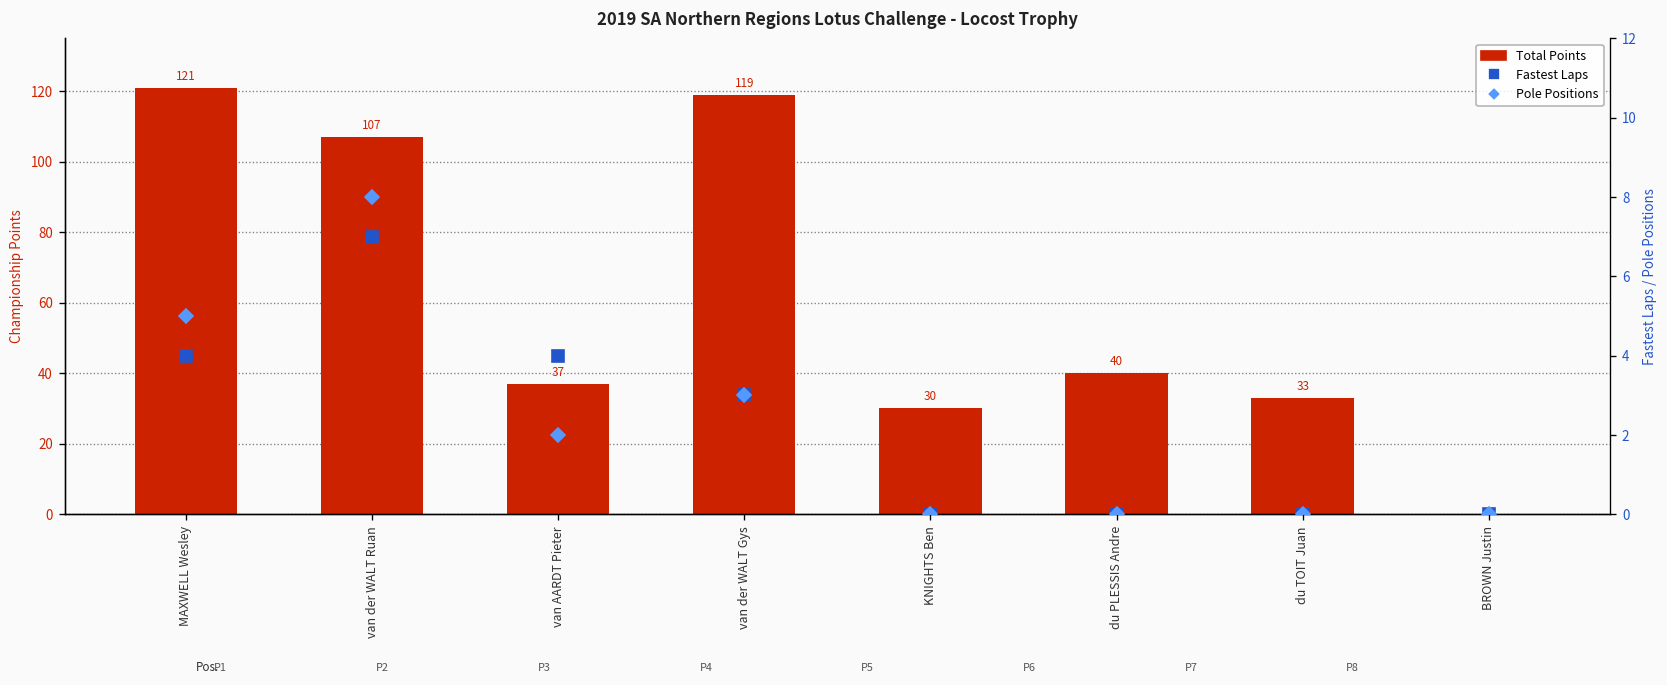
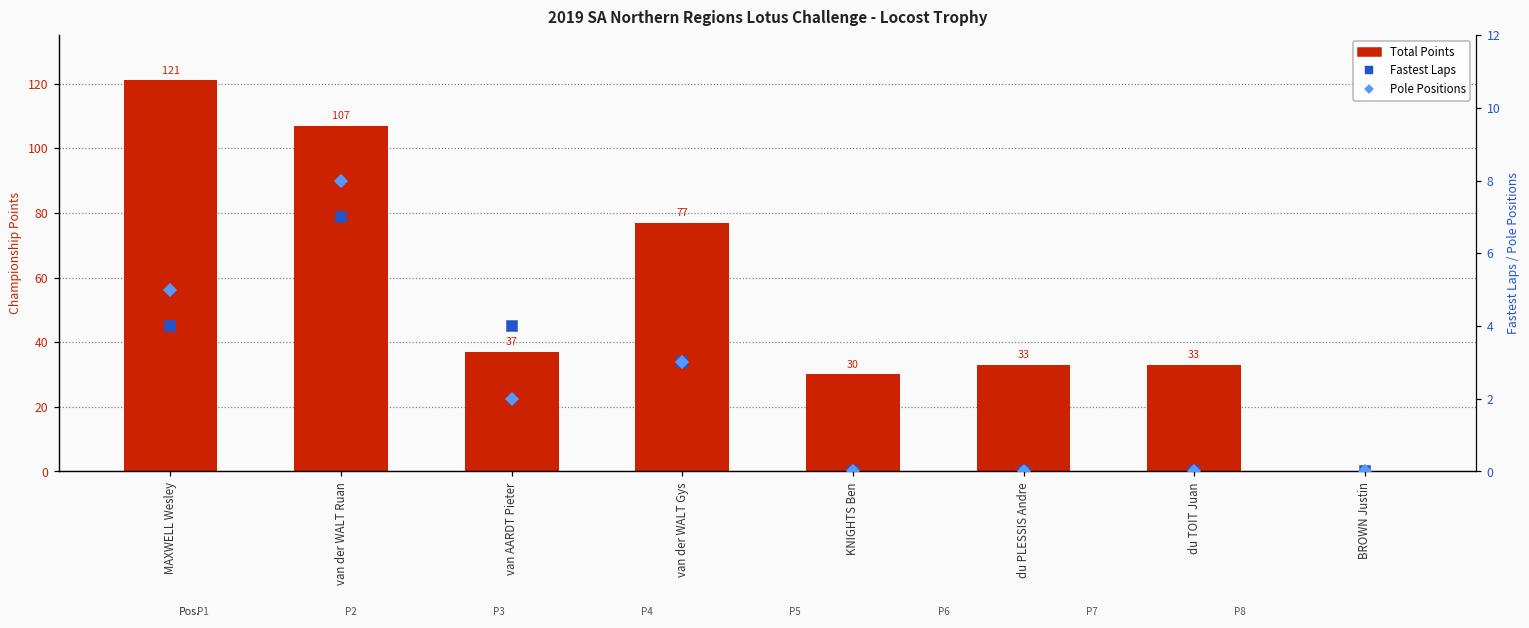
Total Points, van der WALT Gys: 119 -> 77
Total Points, du PLESSIS Andre: 40 -> 33
